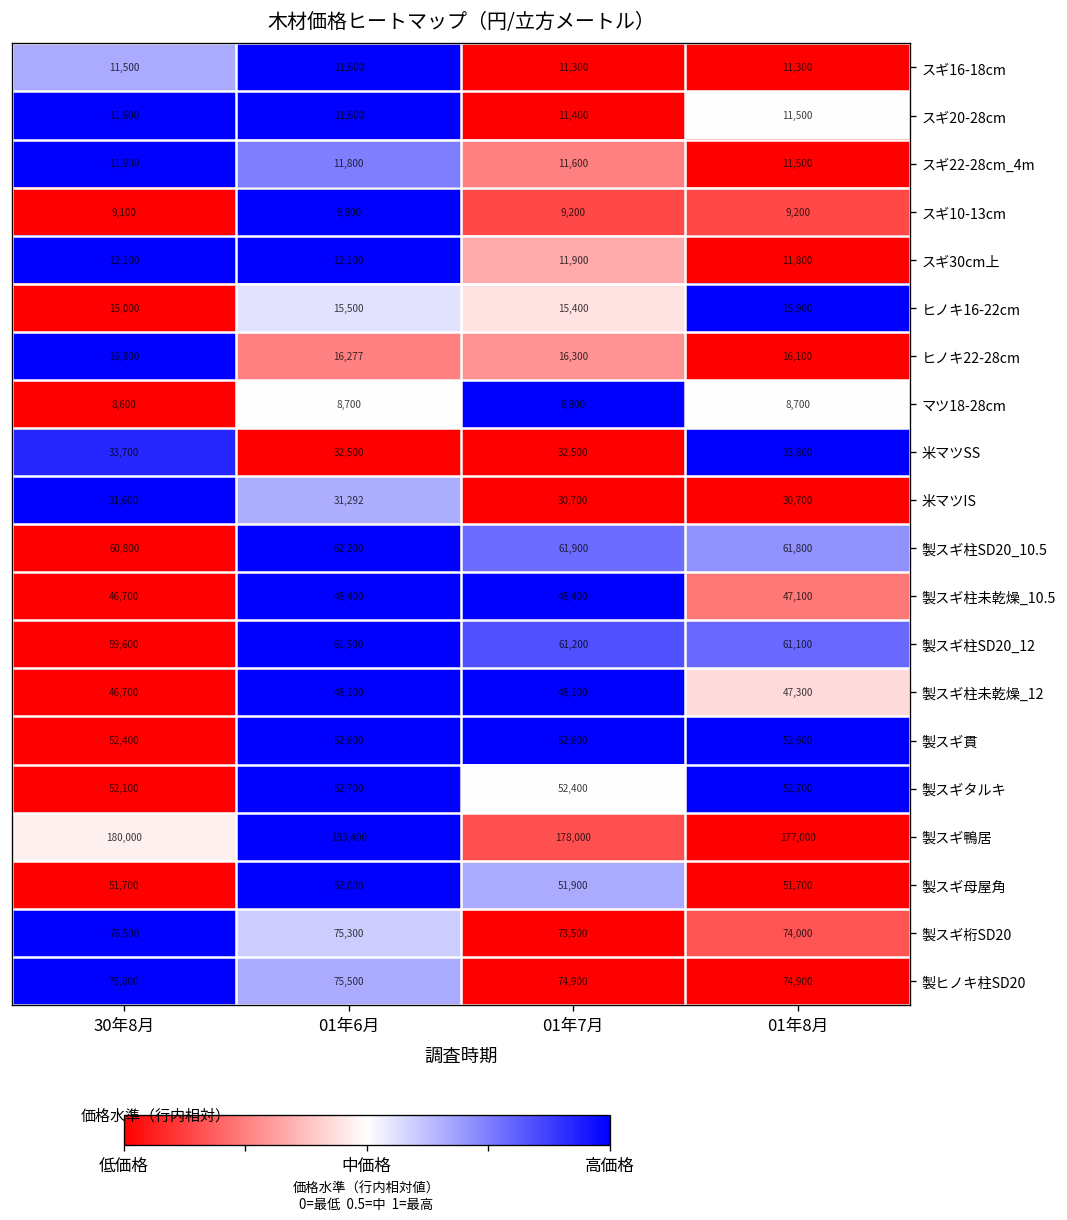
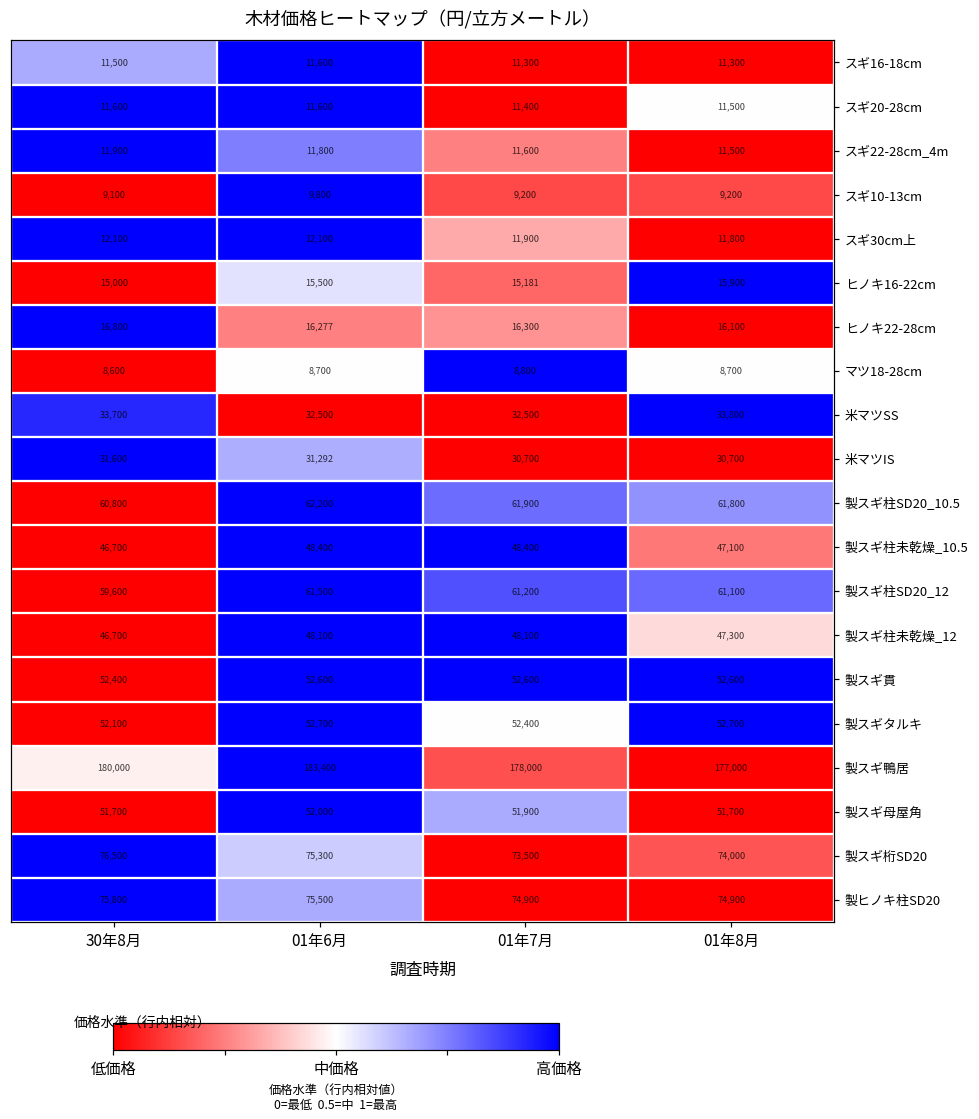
ヒノキ16-22cm, 01年7月: 15,400 -> 15,181
